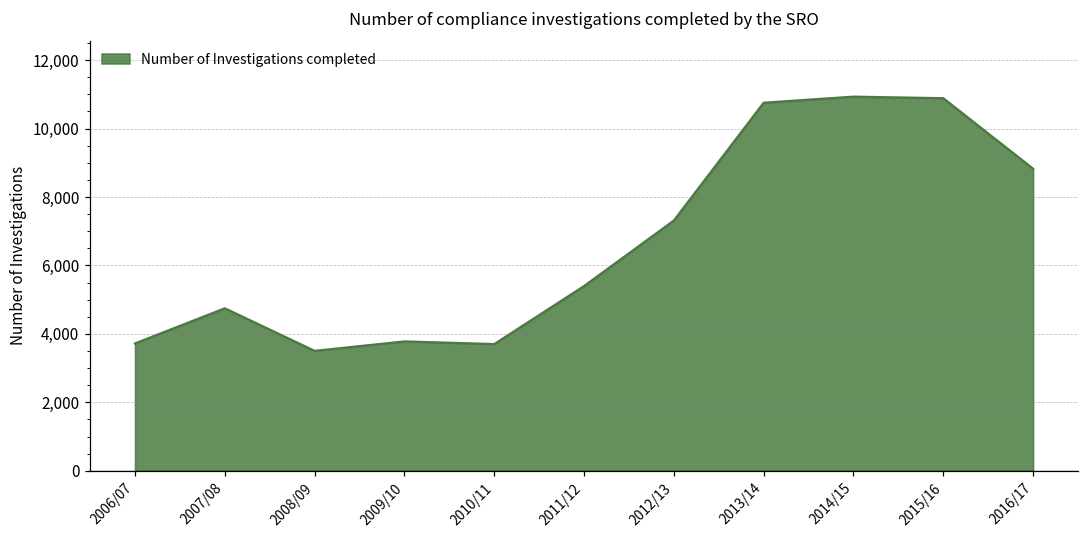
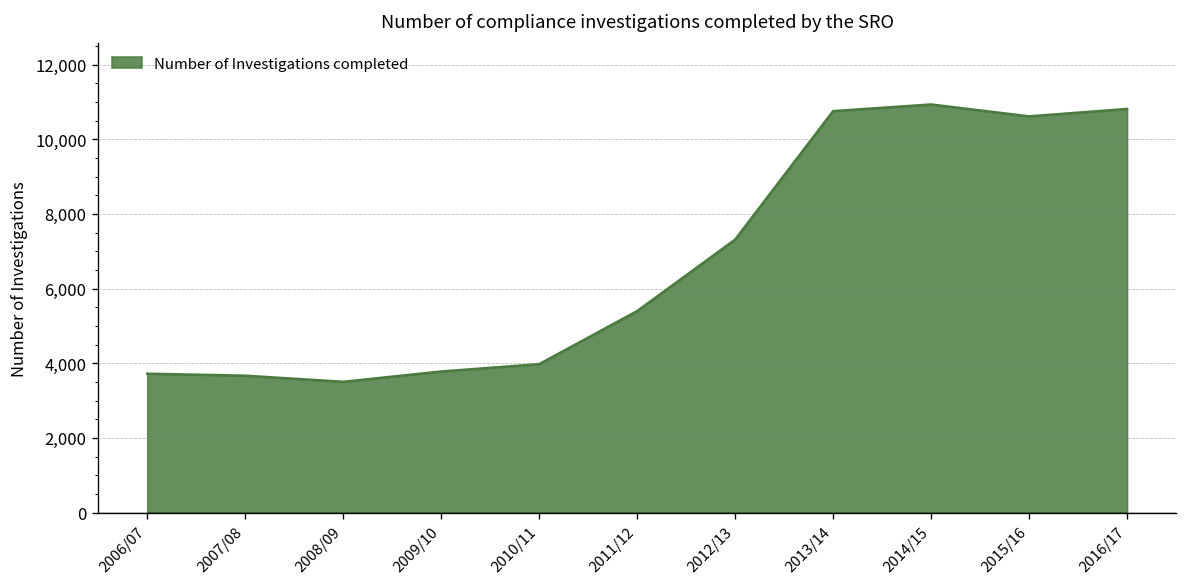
2007/08: 4,700 -> 3,700
2010/11: 3,700 -> 4,000
2015/16: 10,900 -> 10,600
2016/17: 8,800 -> 10,800
